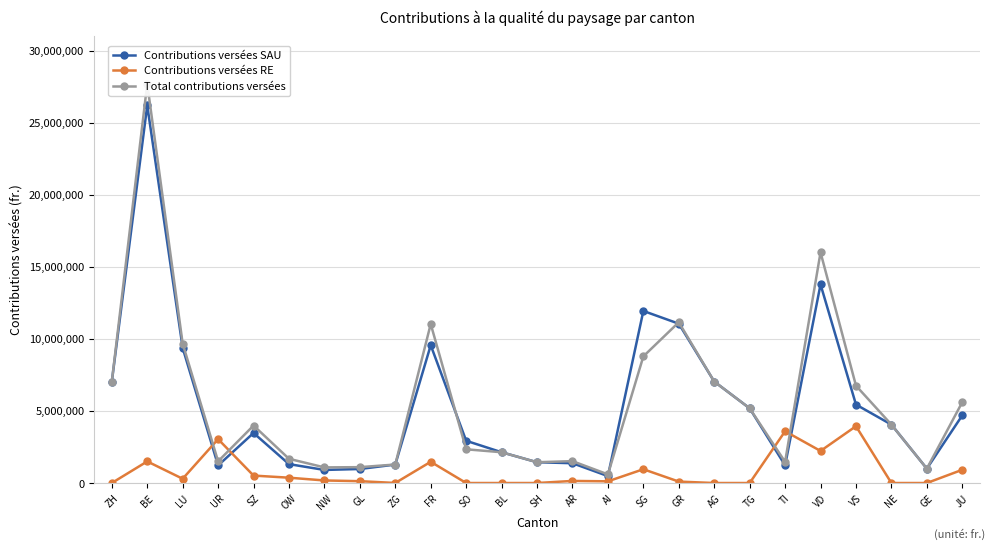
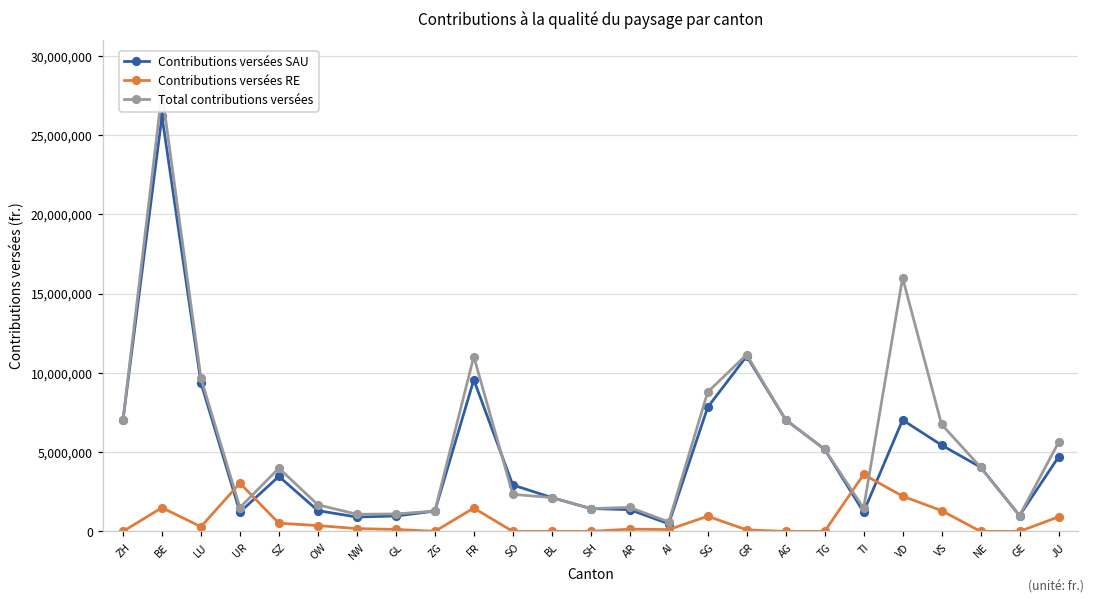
Contributions versées SAU, SG: 11,900,000 -> 7,800,000
Contributions versées SAU, VD: 13,800,000 -> 7,000,000
Contributions versées RE, VS: 3,900,000 -> 1,300,000
